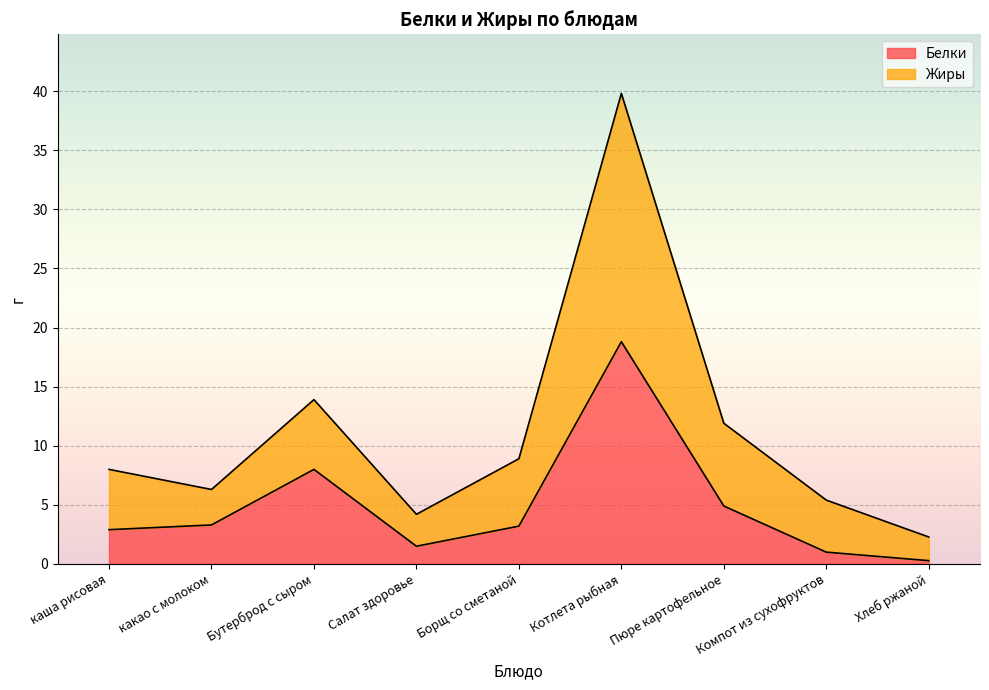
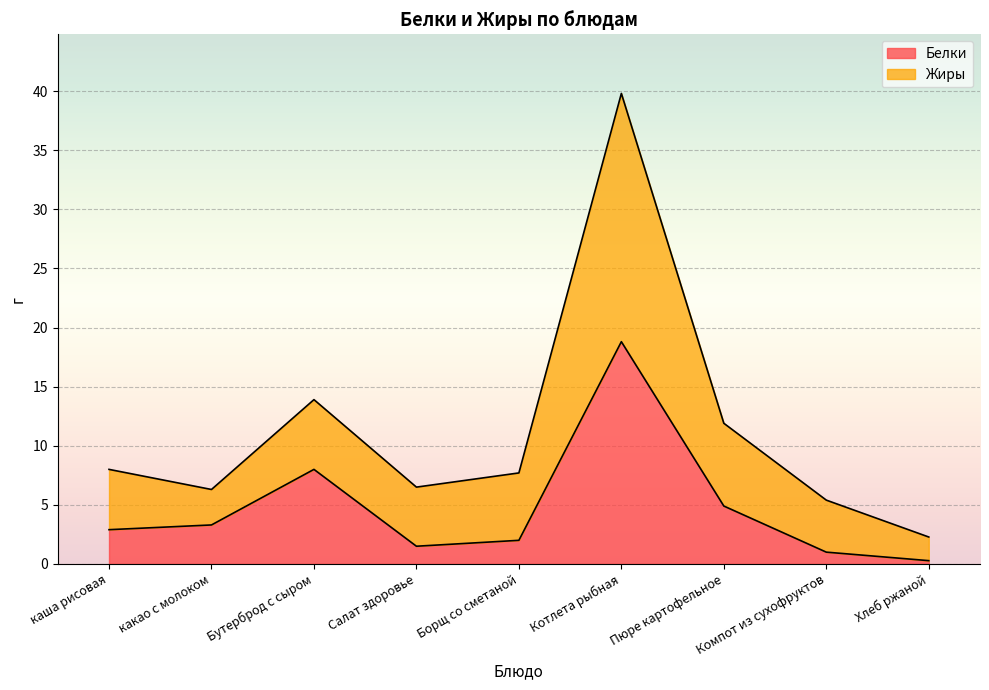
Жиры, Салат здоровье: 2.7 -> 5.0
Белки, Борщ со сметаной: 3.2 -> 2.0
